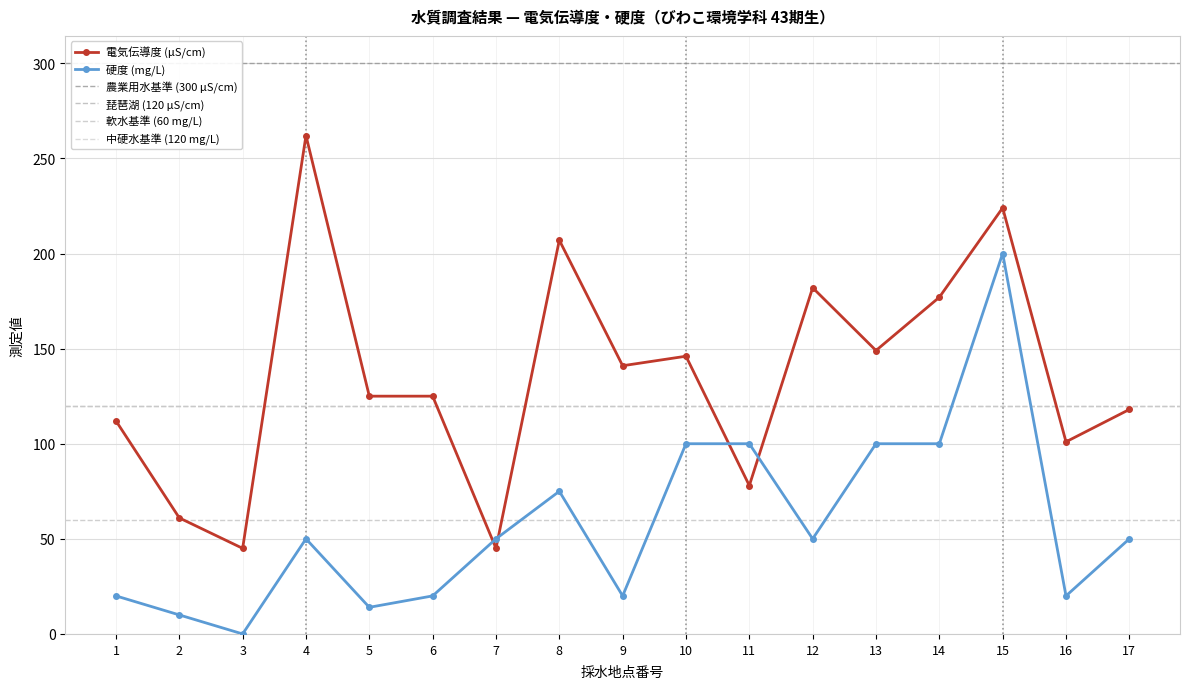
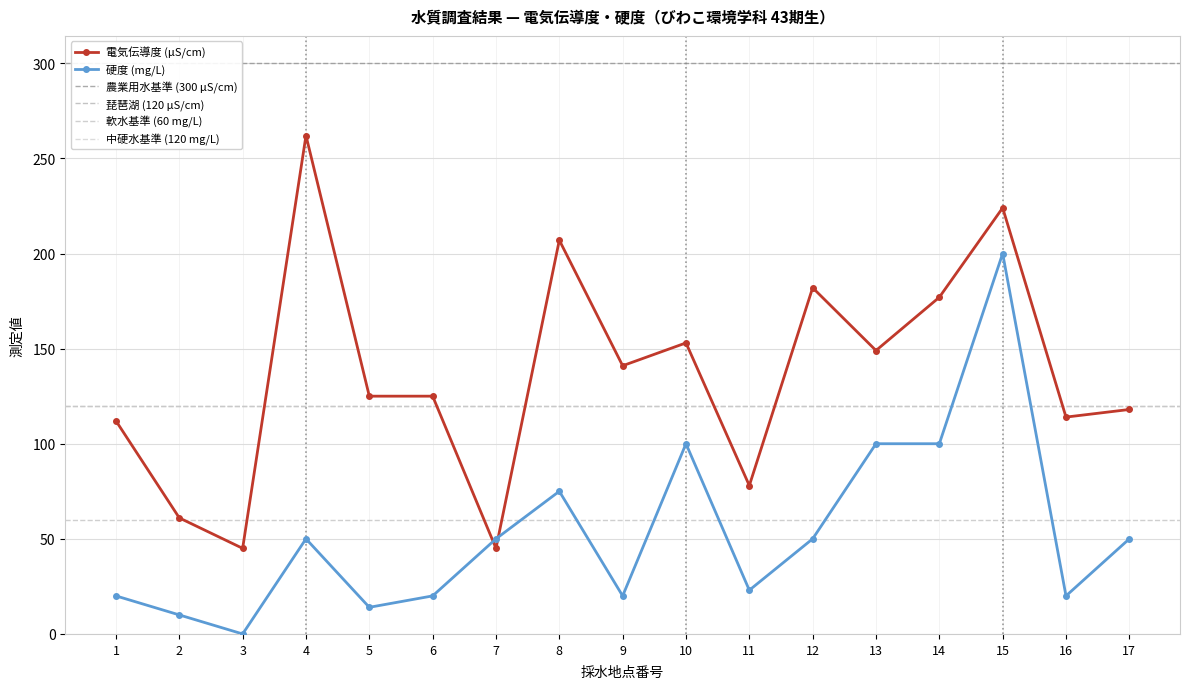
電気伝導度 (μS/cm), 10: 146 -> 153
硬度 (mg/L), 11: 100 -> 23
電気伝導度 (μS/cm), 16: 101 -> 114
